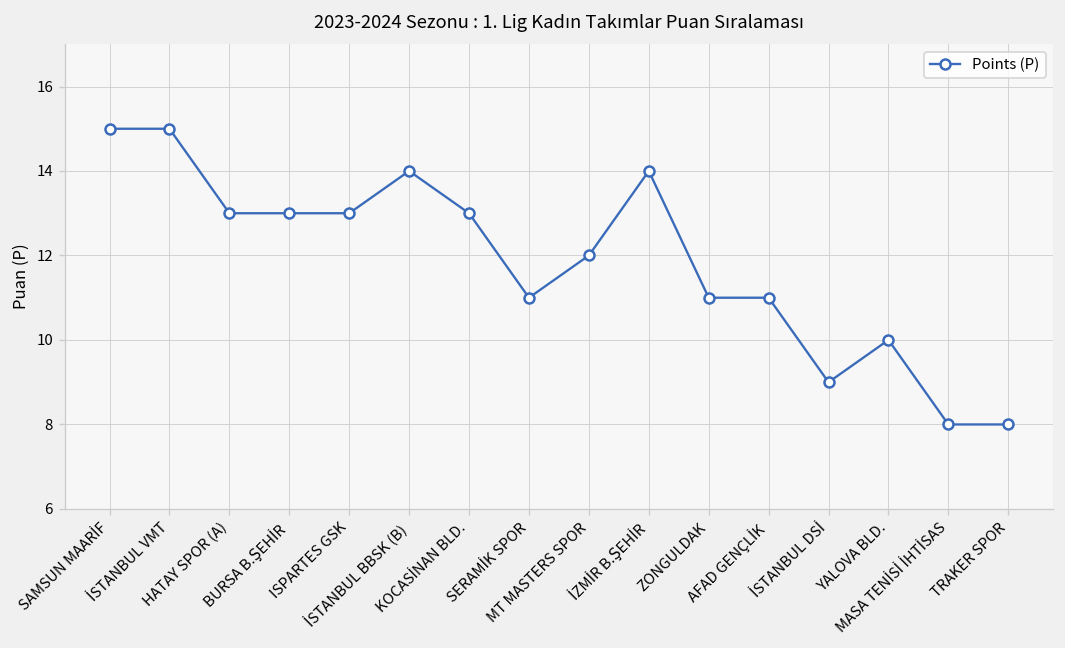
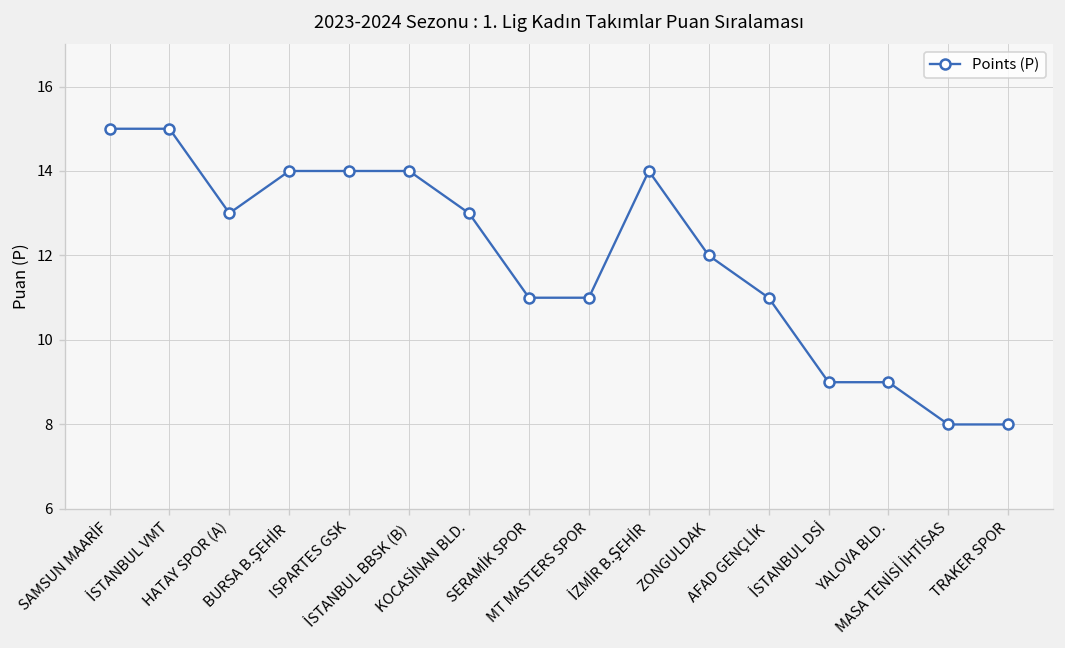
BURSA B.ŞEHİR: 13 -> 14
ISPARTES GSK: 13 -> 14
MT MASTERS SPOR: 12 -> 11
ZONGULDAK: 11 -> 12
YALOVA BLD.: 10 -> 9
